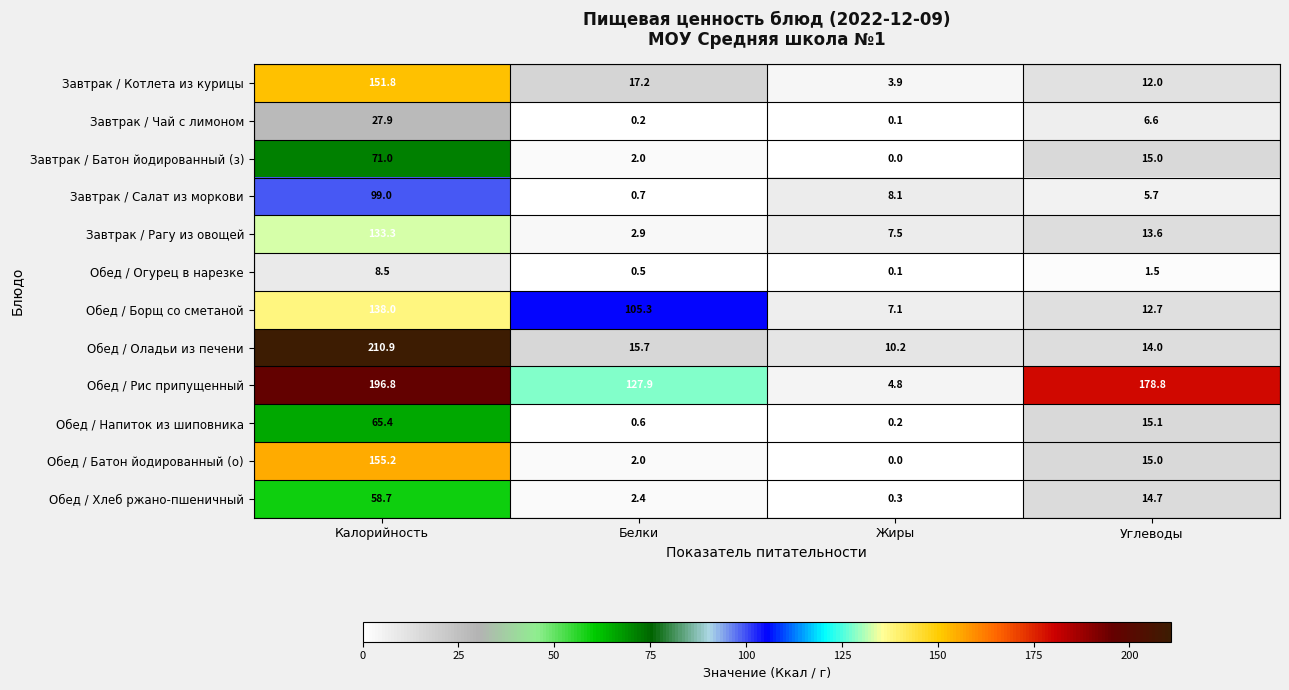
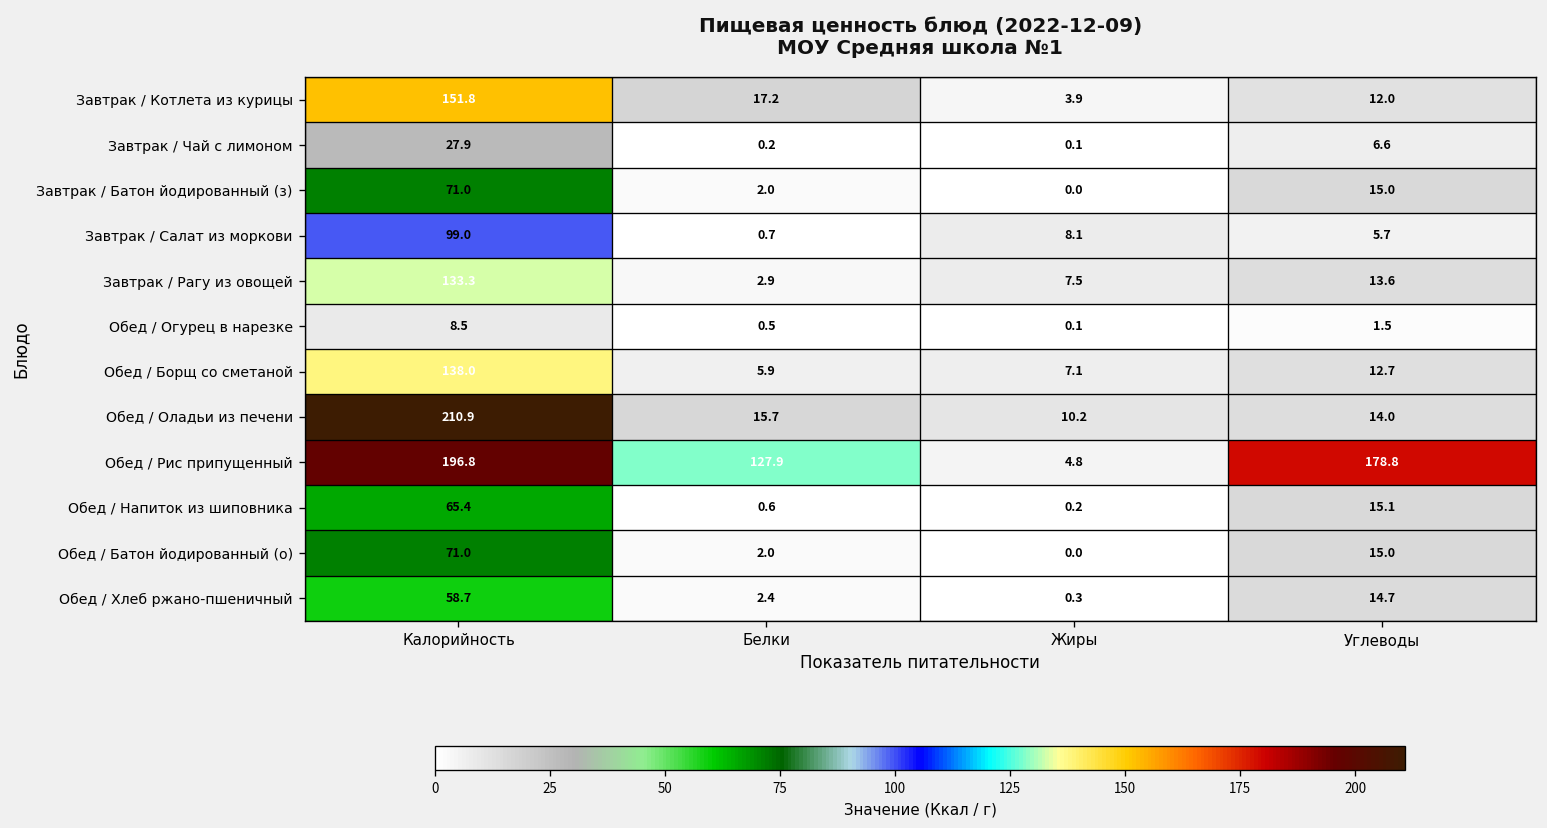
Обед / Борщ со сметаной, Белки: 105.3 -> 5.9
Обед / Батон йодированный (о), Калорийность: 155.2 -> 71.0
